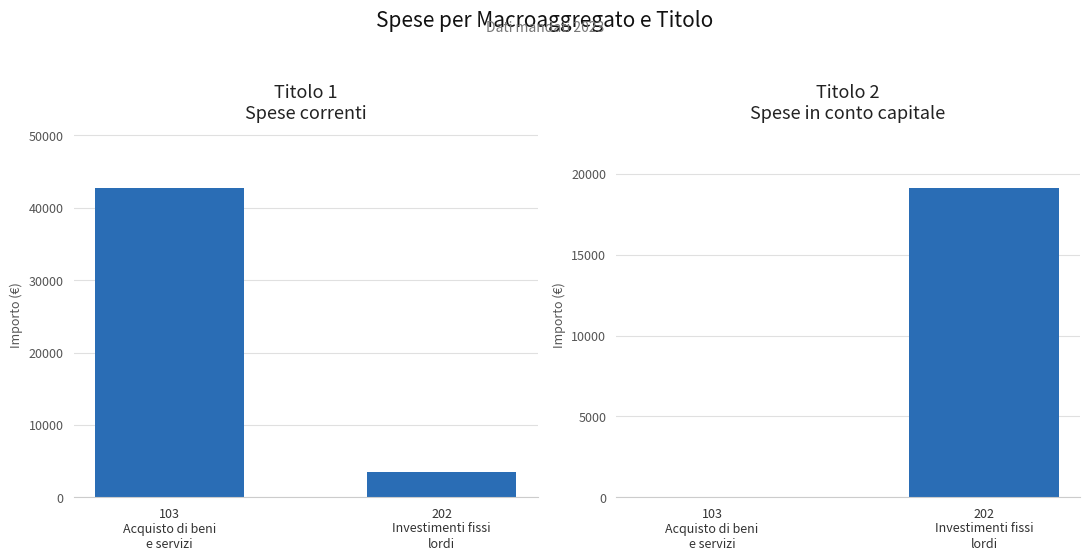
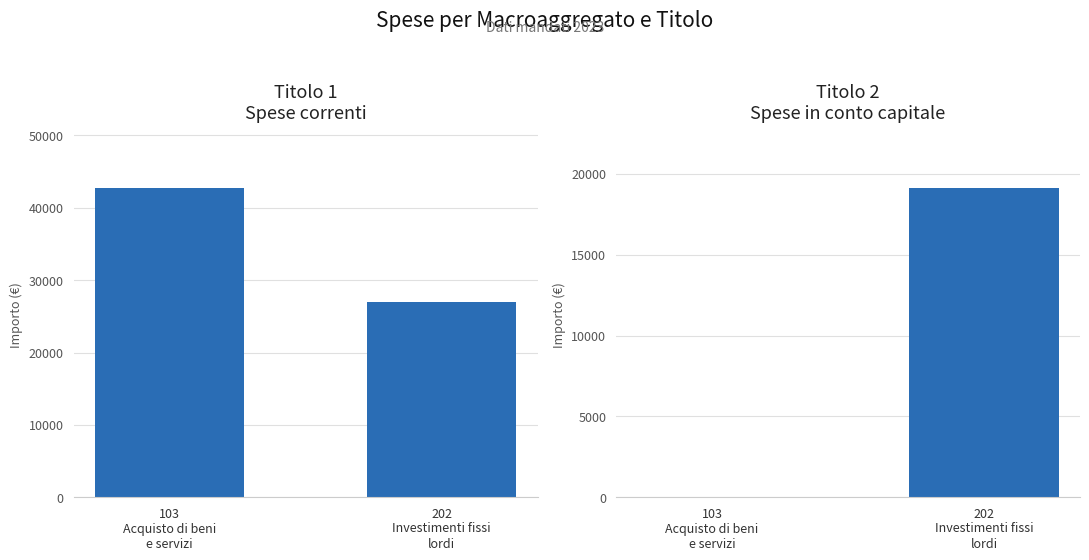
Titolo 1 Spese correnti, 202 Investimenti fissi lordi: 4000 -> 27000
